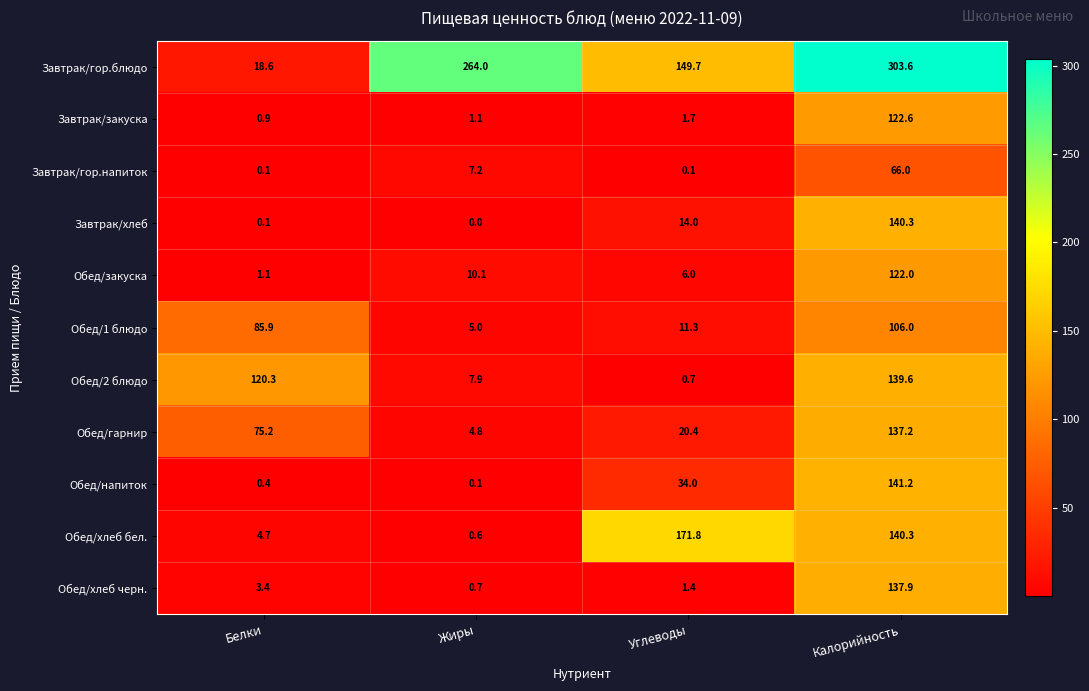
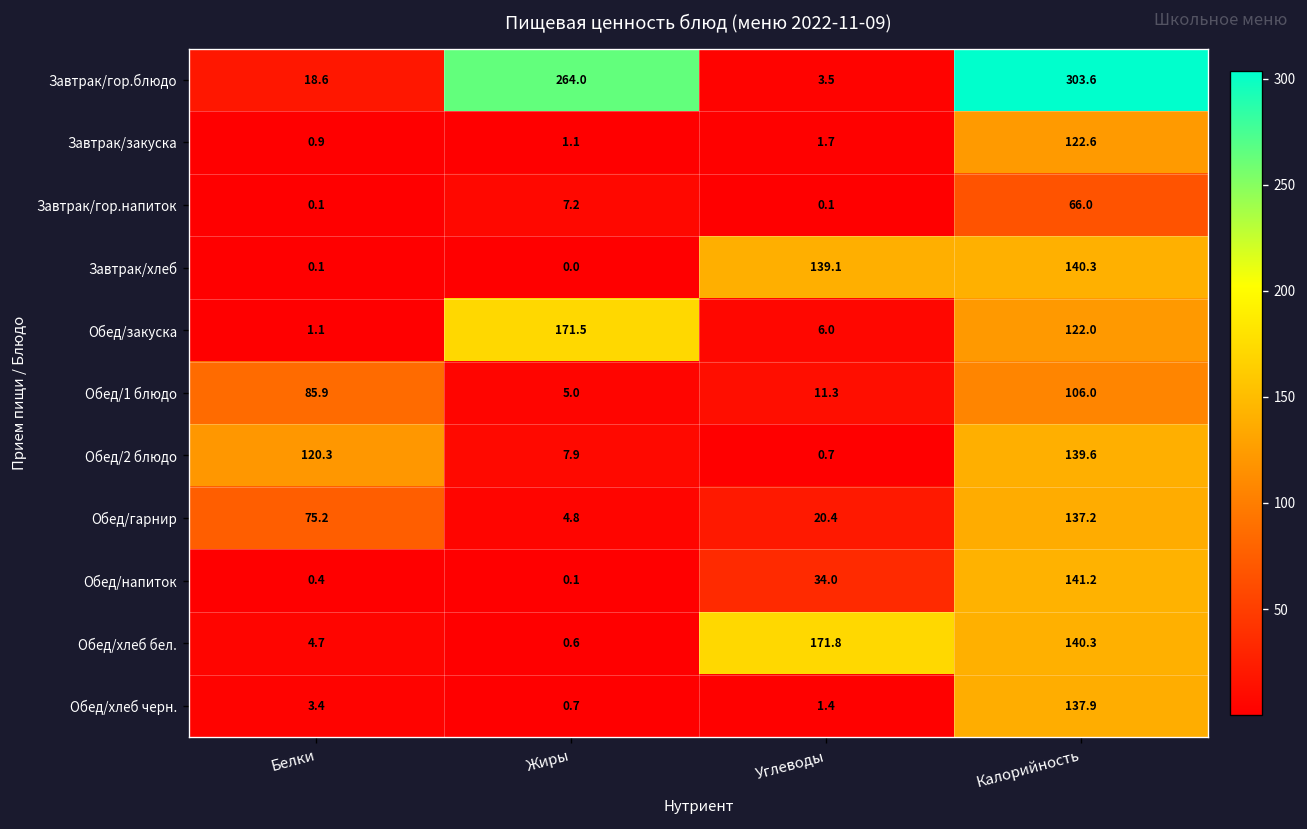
Завтрак/гор.блюдо, Углеводы: 149.7 -> 3.5
Завтрак/хлеб, Углеводы: 14.0 -> 139.1
Обед/закуска, Жиры: 10.1 -> 171.5
